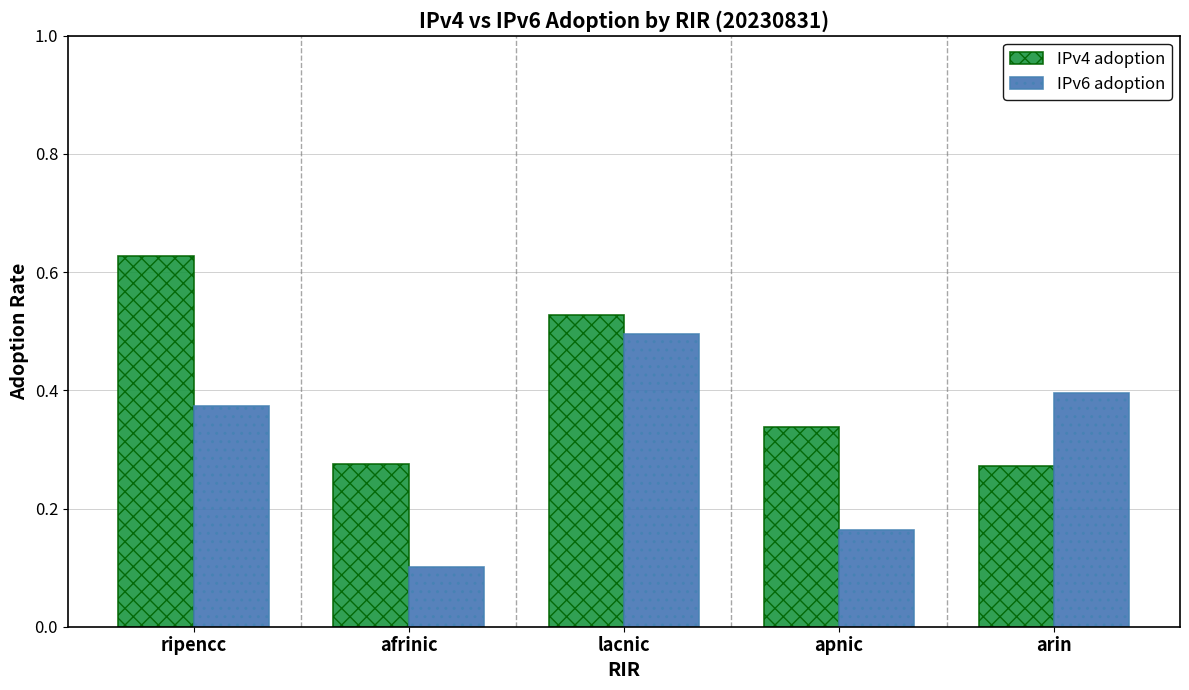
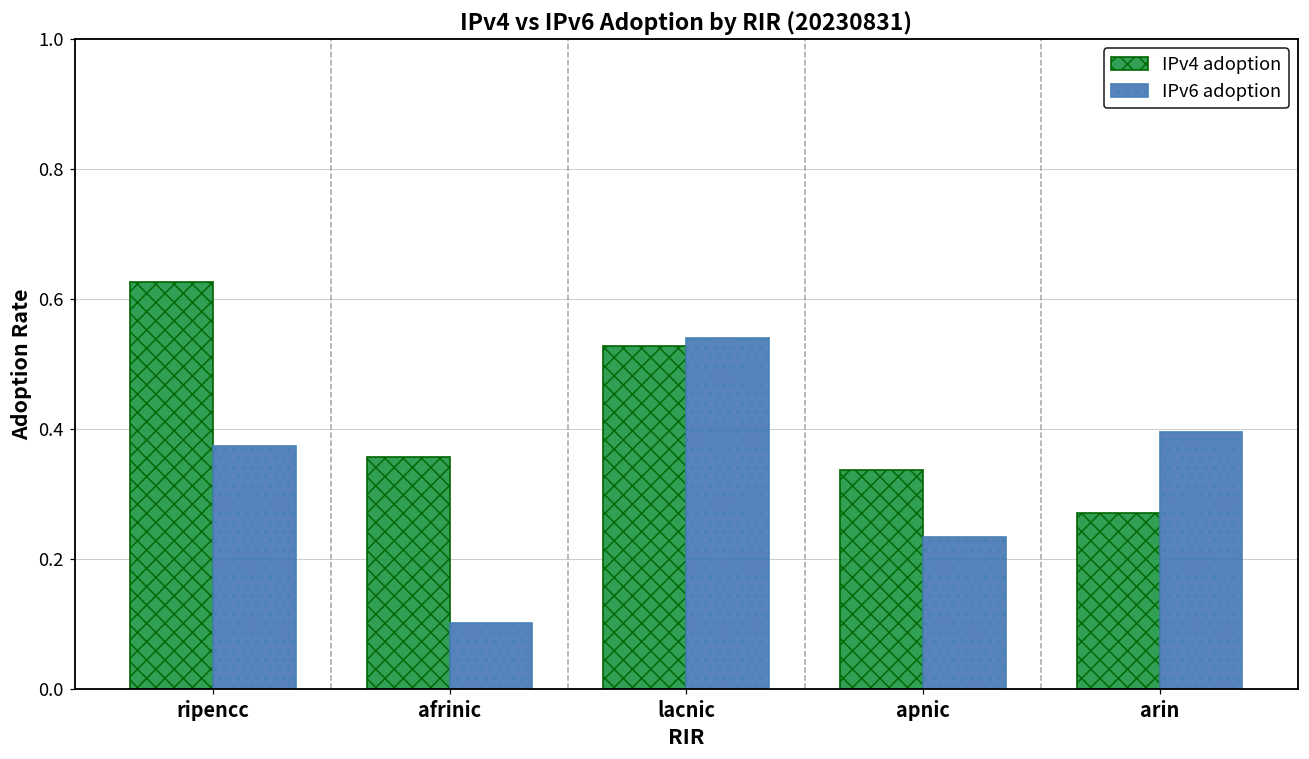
IPv4 adoption, afrinic: 0.28 -> 0.36
IPv6 adoption, lacnic: 0.50 -> 0.54
IPv6 adoption, apnic: 0.16 -> 0.23
